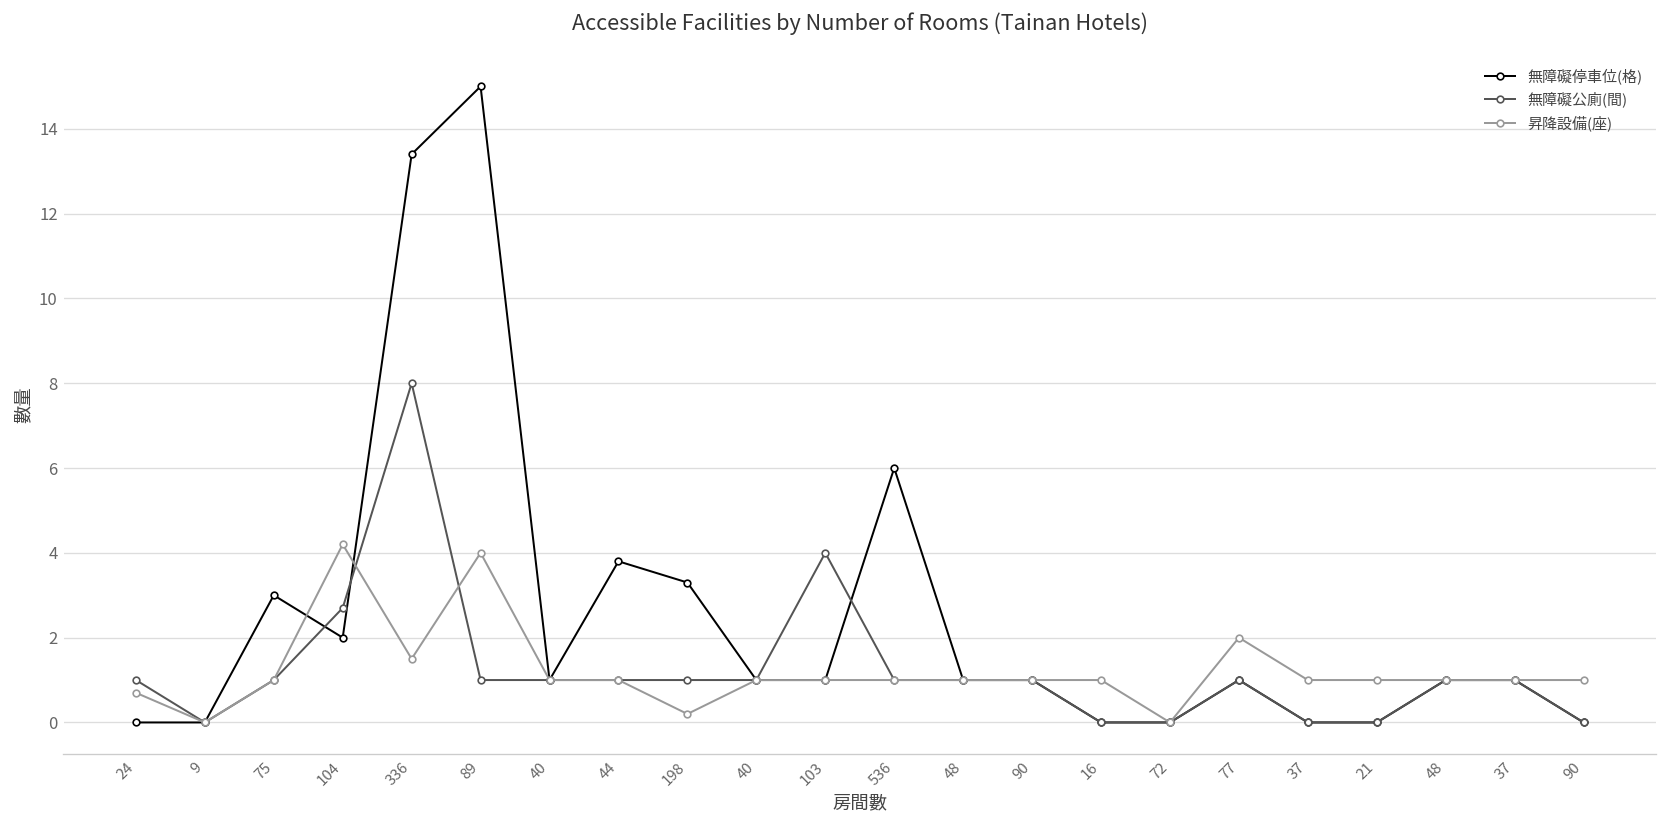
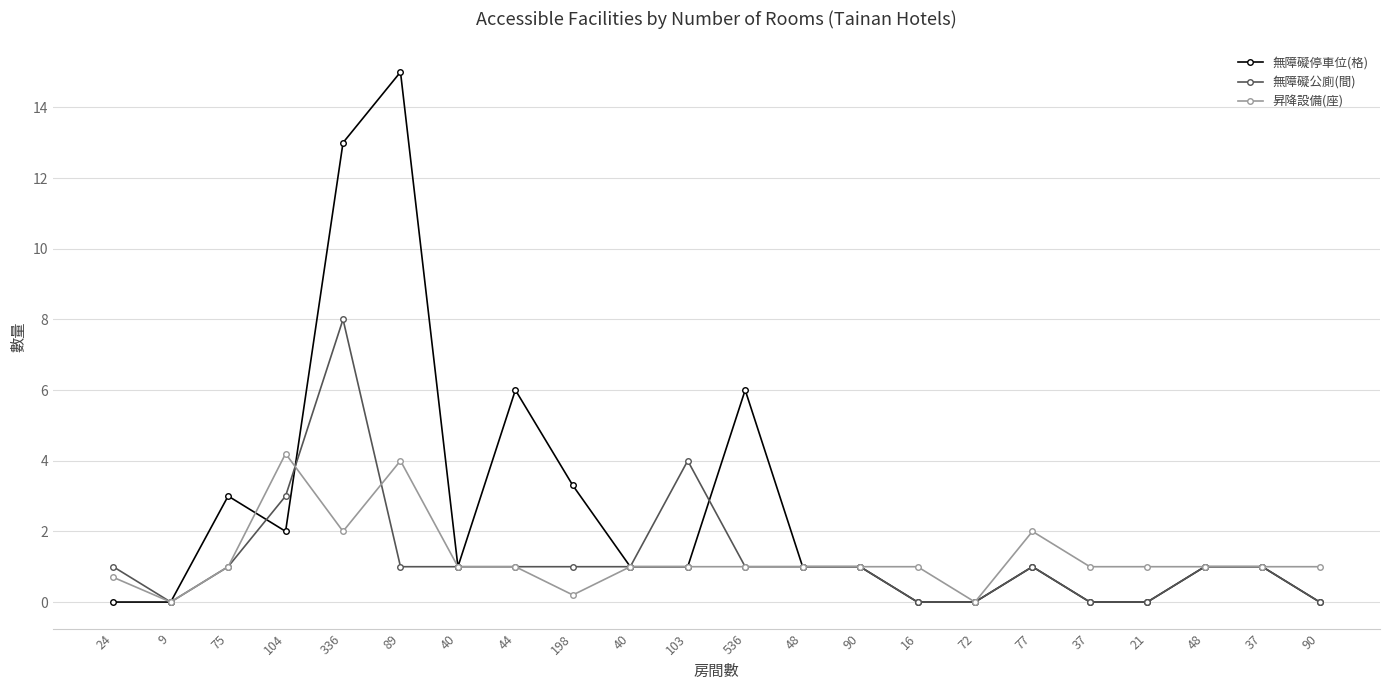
無障礙公廁(間), 104: 2.7 -> 3.0
無障礙停車位(格), 336: 13.4 -> 13.0
昇降設備(座), 336: 1.5 -> 2.0
無障礙停車位(格), 44: 3.8 -> 6.0
